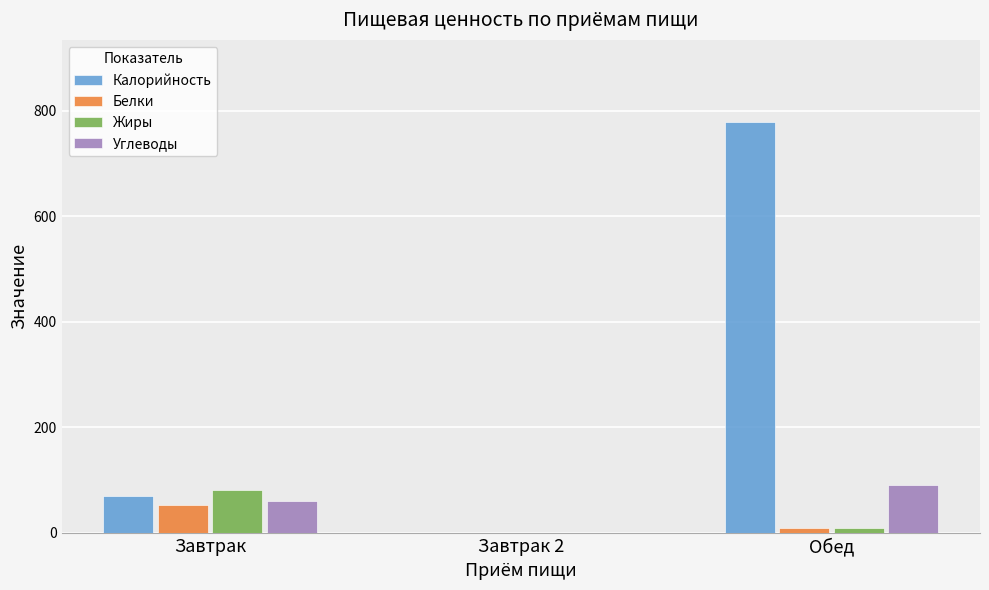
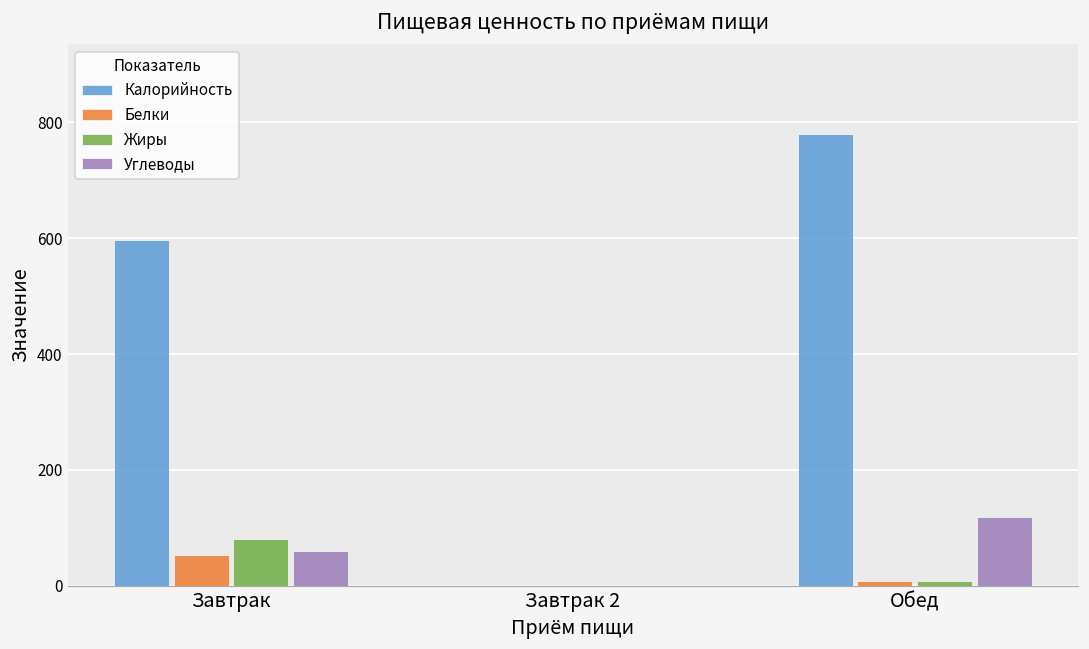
Калорийность, Завтрак: 70 -> 600
Углеводы, Обед: 90 -> 120
